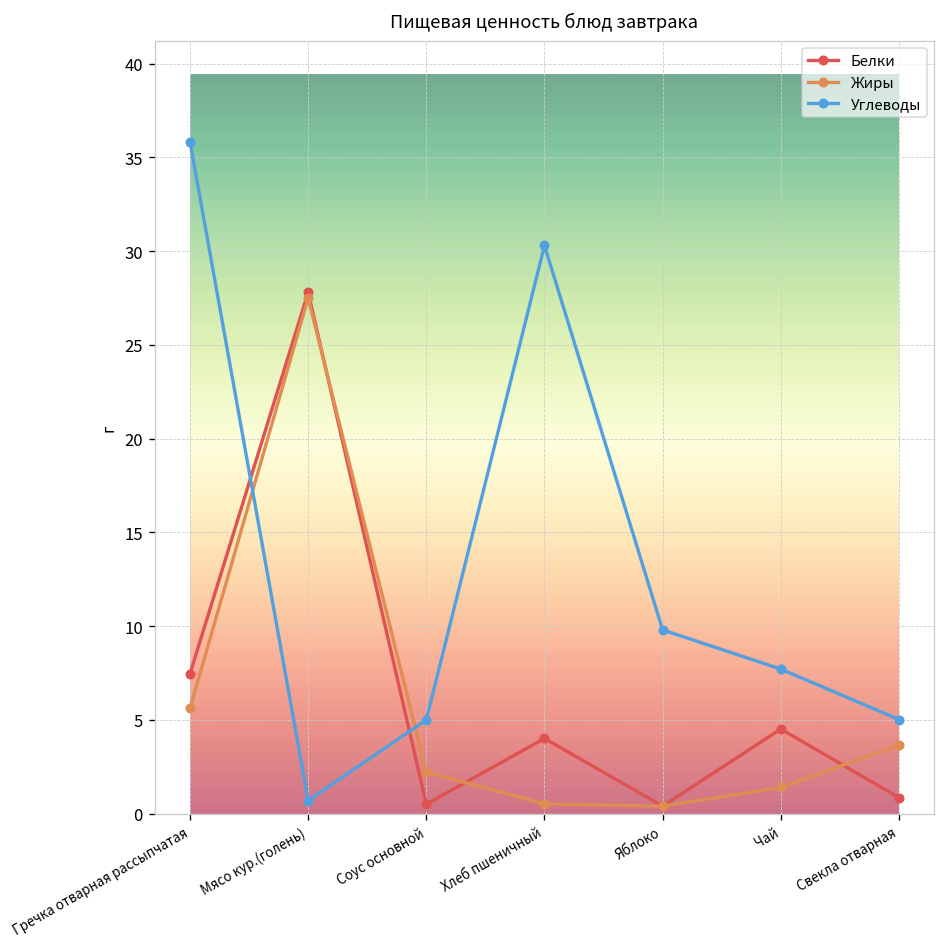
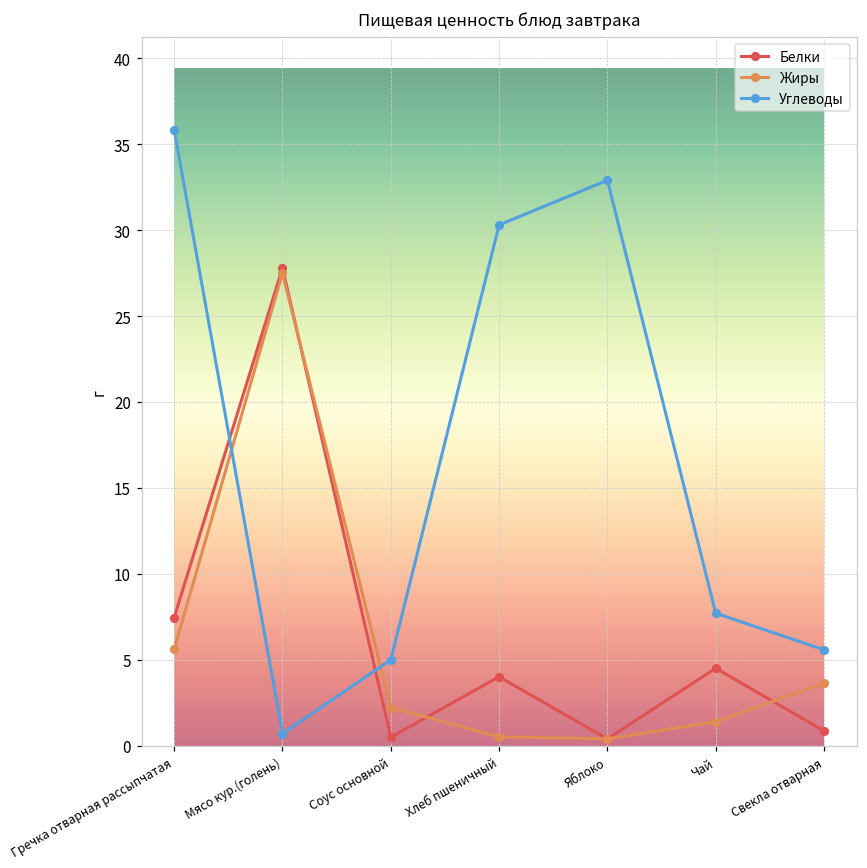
Углеводы, Яблоко: 9.8 -> 32.9
Углеводы, Свекла отварная: 5.0 -> 5.6
